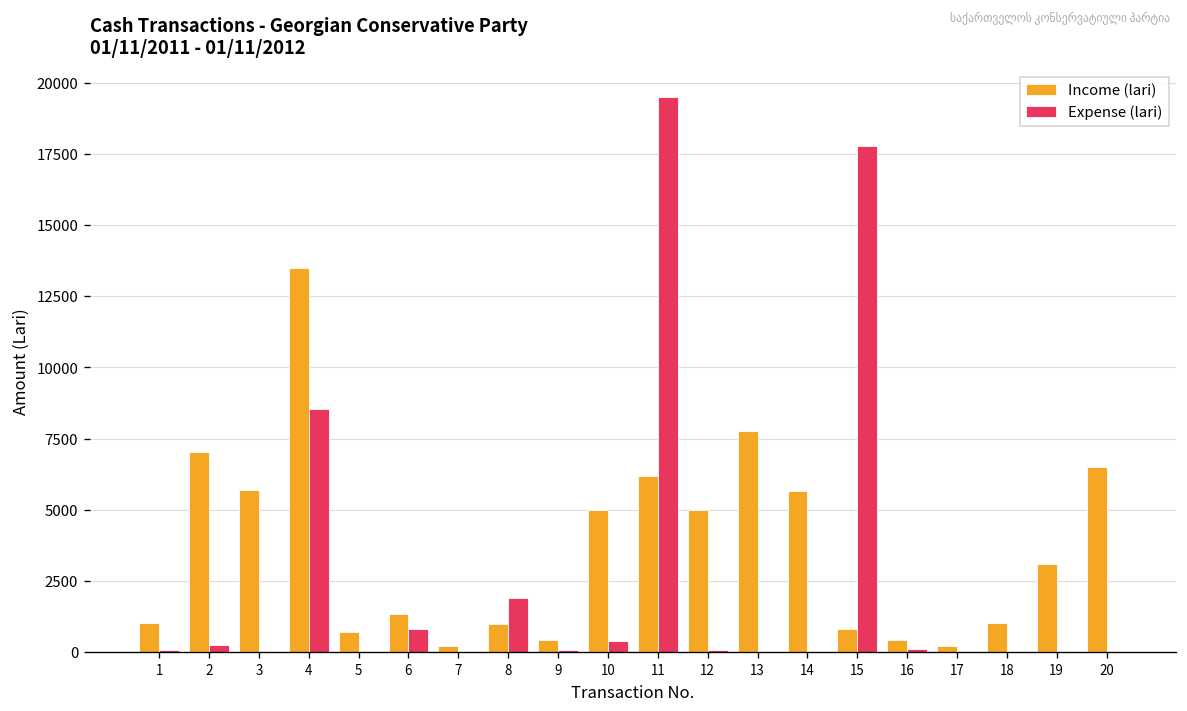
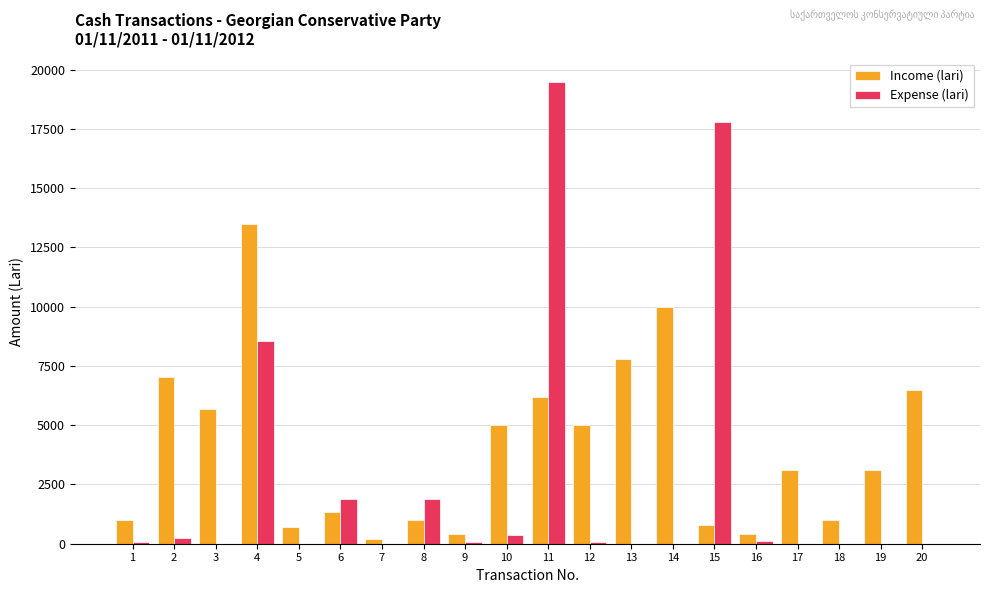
Expense (lari), 6: 800 -> 1900
Income (lari), 14: 5700 -> 10000
Income (lari), 17: 200 -> 3100
